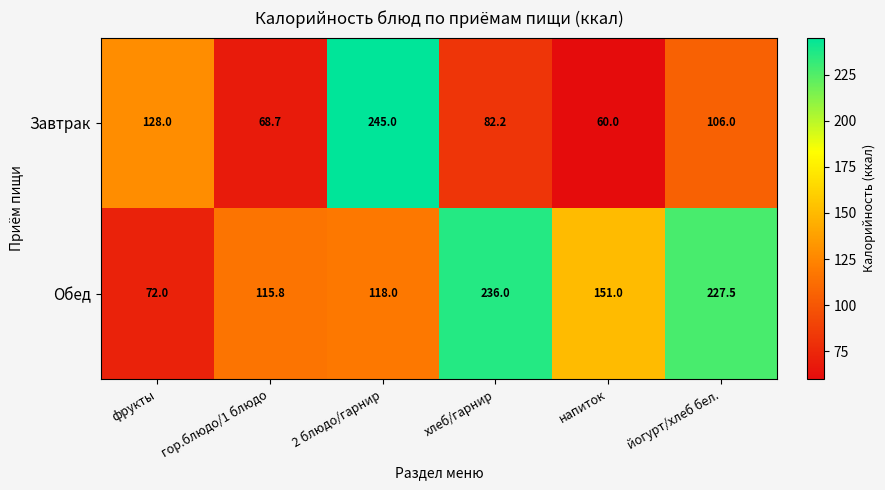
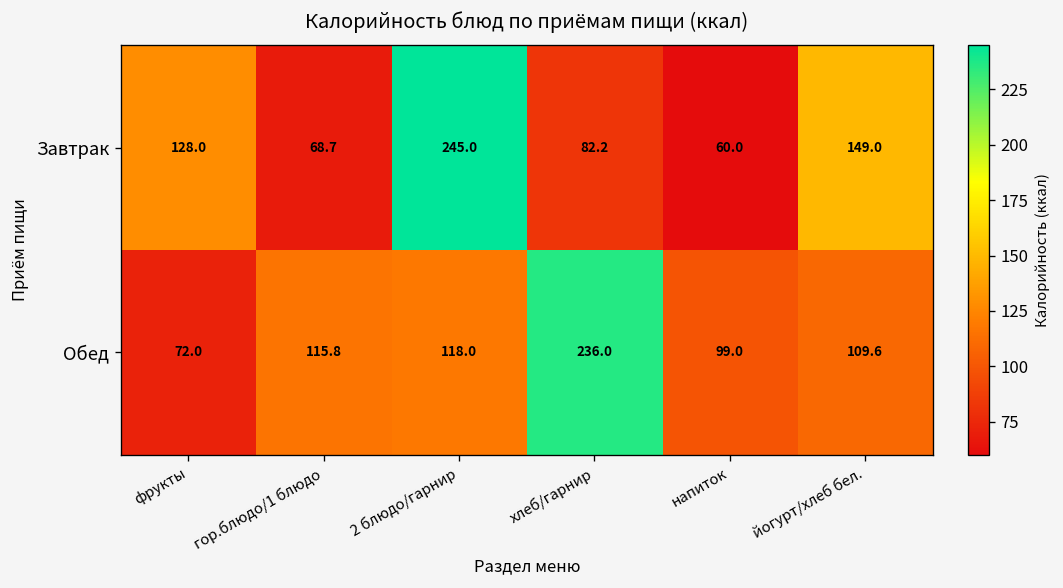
Завтрак, йогурт/хлеб бел.: 106.0 -> 149.0
Обед, напиток: 151.0 -> 99.0
Обед, йогурт/хлеб бел.: 227.5 -> 109.6
